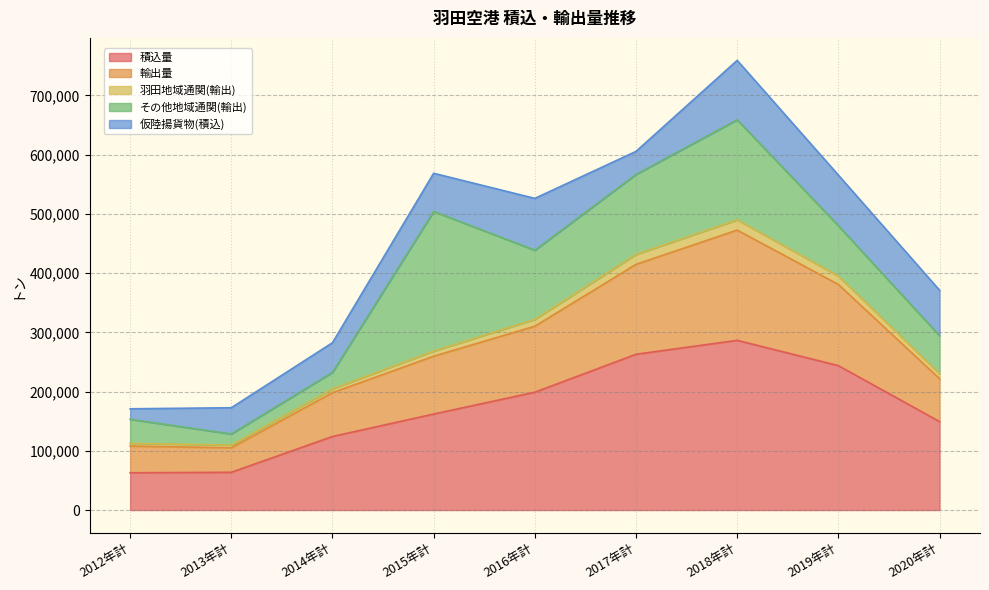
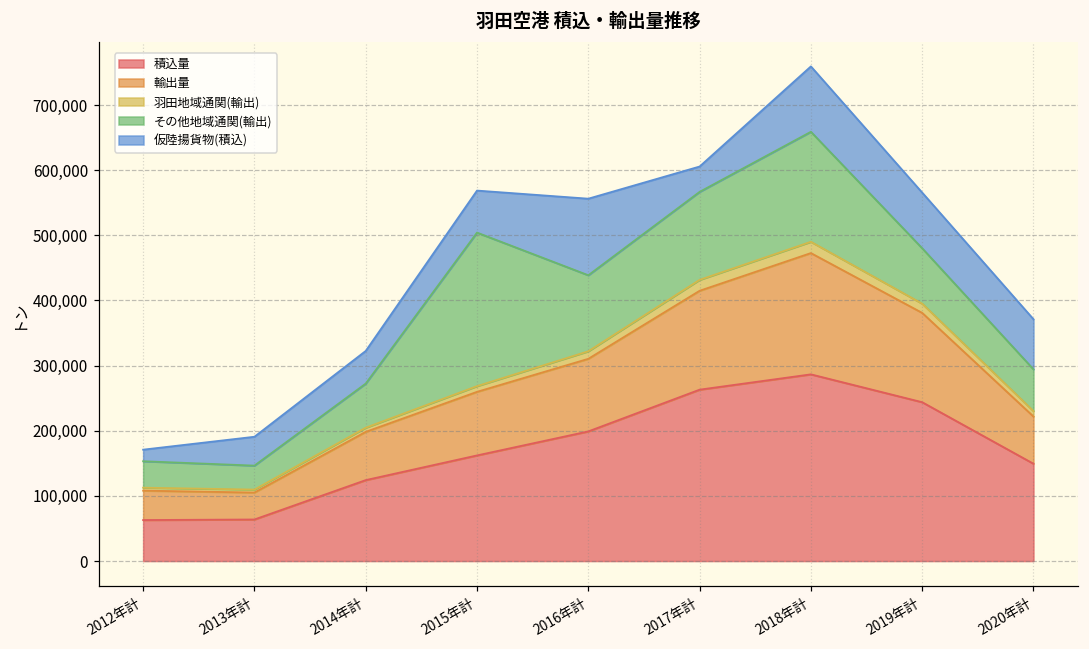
その他地域通関(輸出), 2013年計: 20,000 -> 40,000
その他地域通関(輸出), 2014年計: 30,000 -> 70,000
仮陸揚貨物(積込), 2016年計: 90,000 -> 120,000
